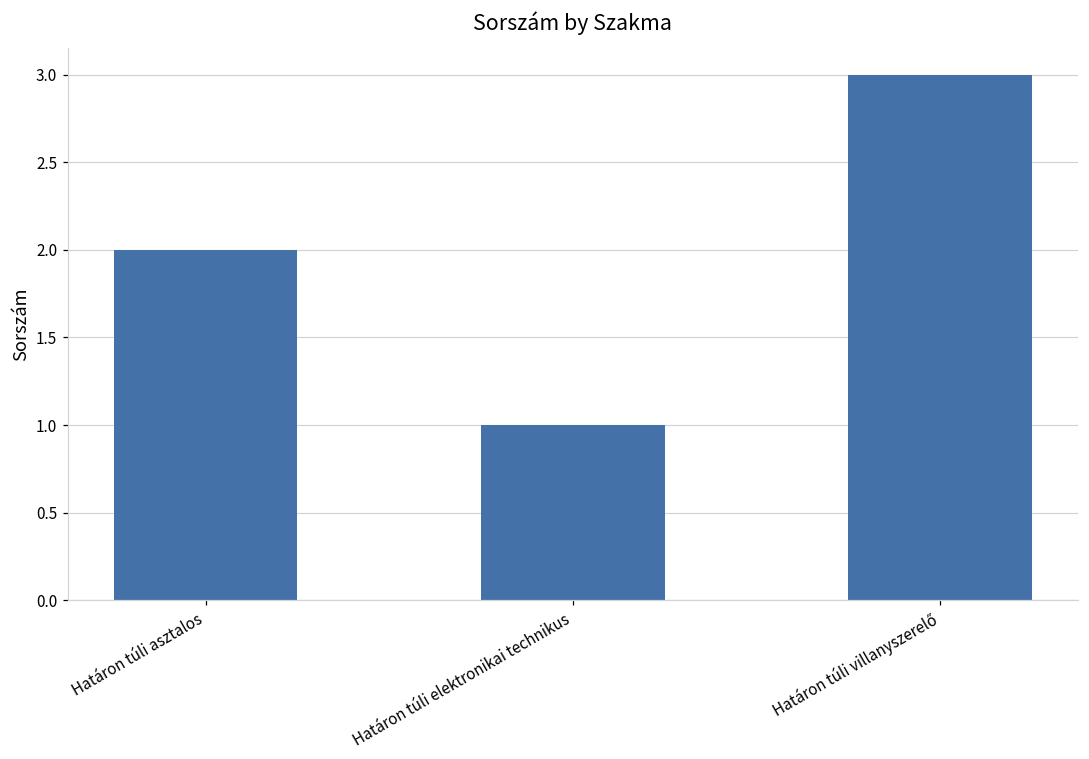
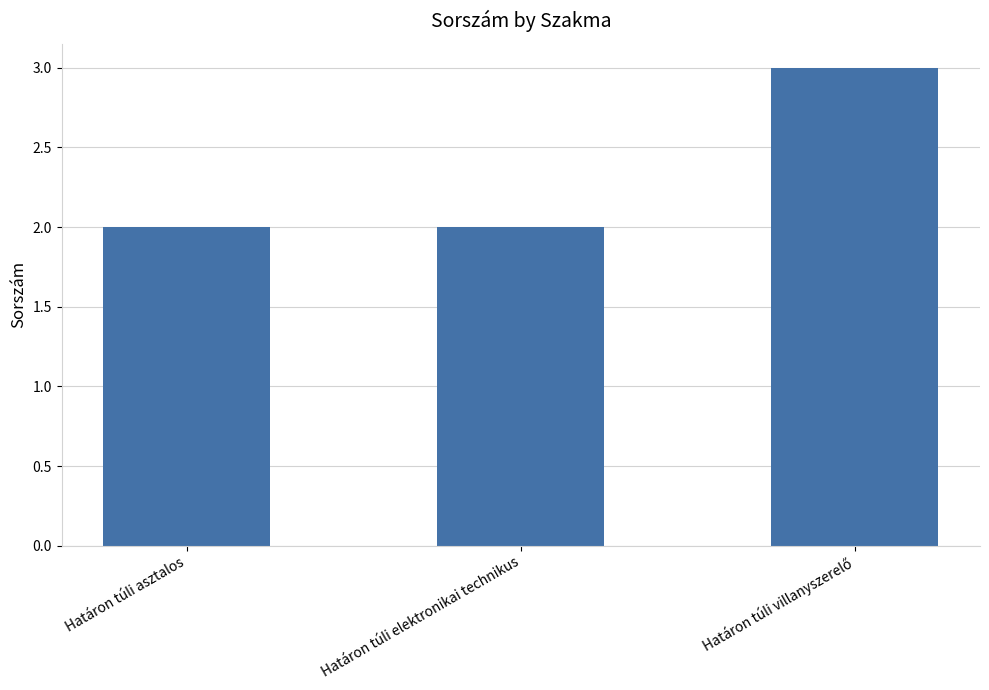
Határon túli elektronikai technikus: 1 -> 2
